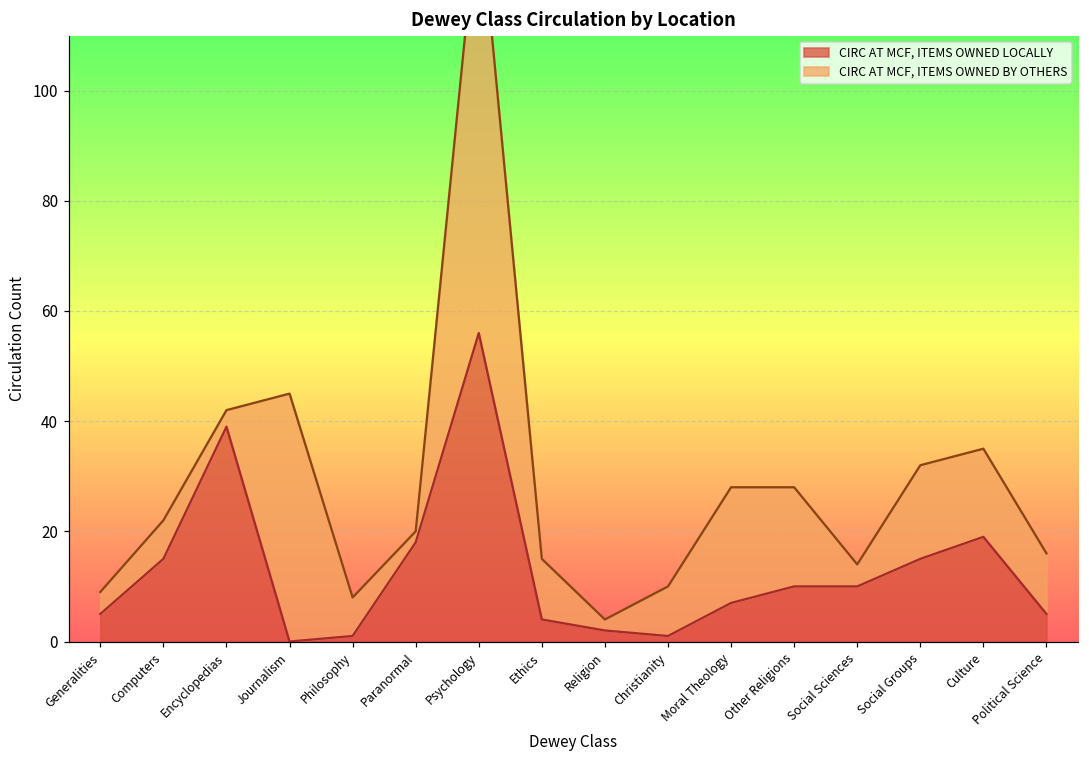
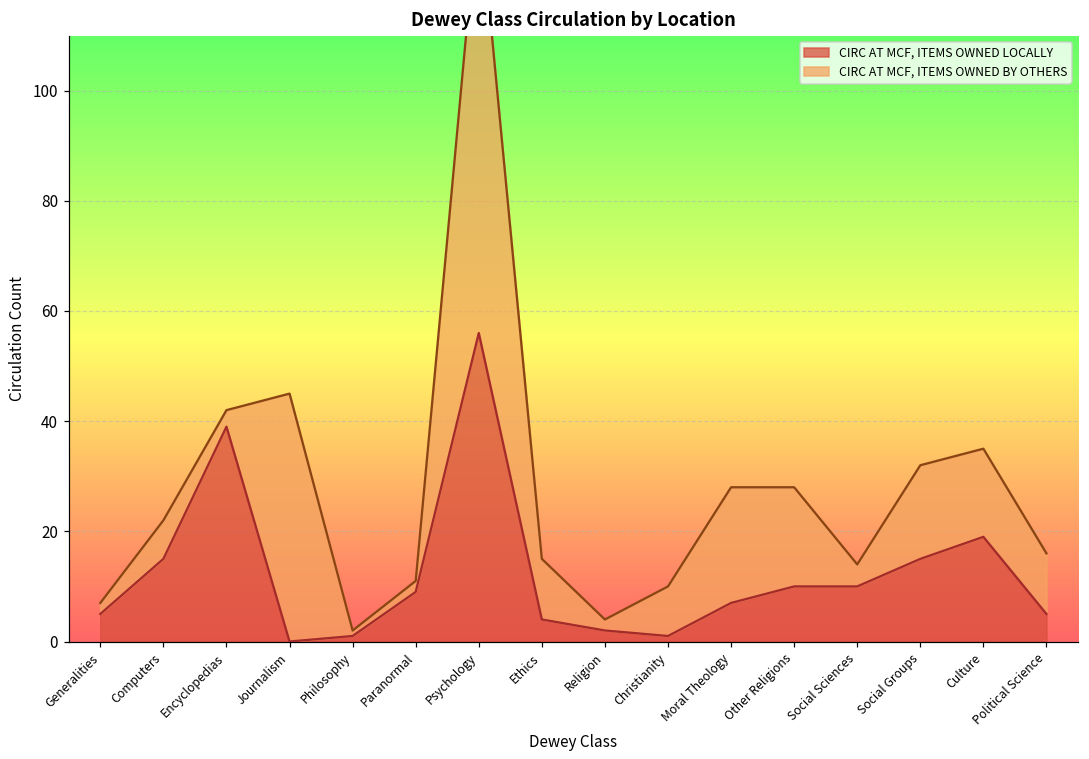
CIRC AT MCF, ITEMS OWNED BY OTHERS, Generalities: 4 -> 2
CIRC AT MCF, ITEMS OWNED BY OTHERS, Philosophy: 7 -> 1
CIRC AT MCF, ITEMS OWNED LOCALLY, Paranormal: 18 -> 9
